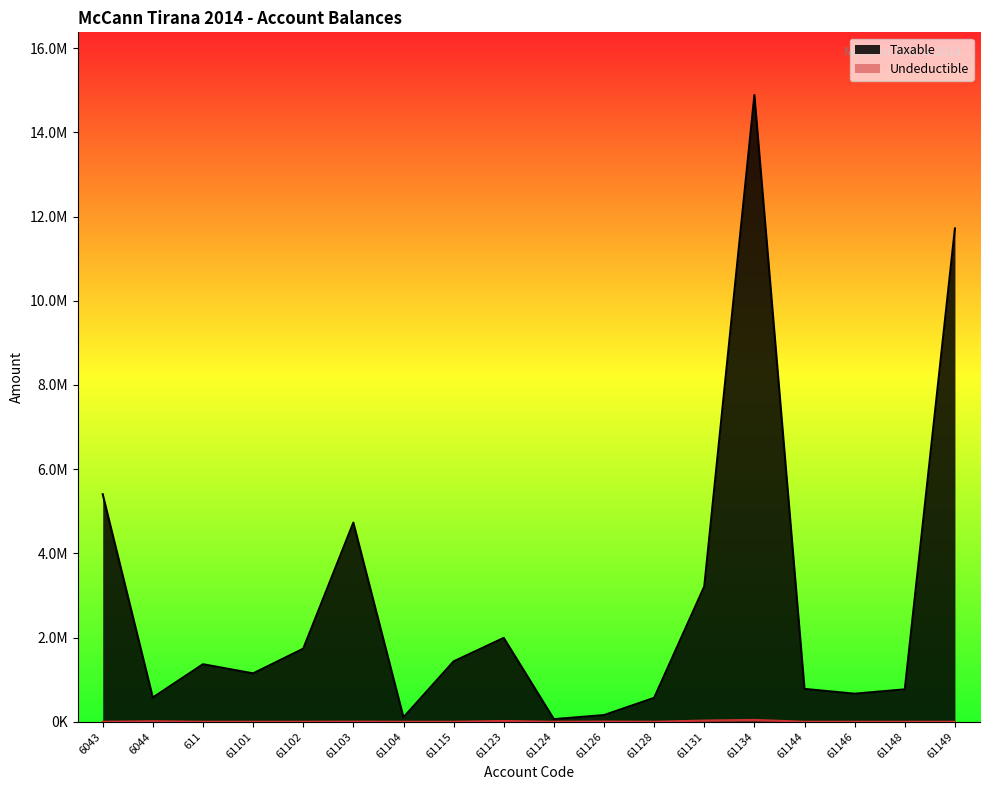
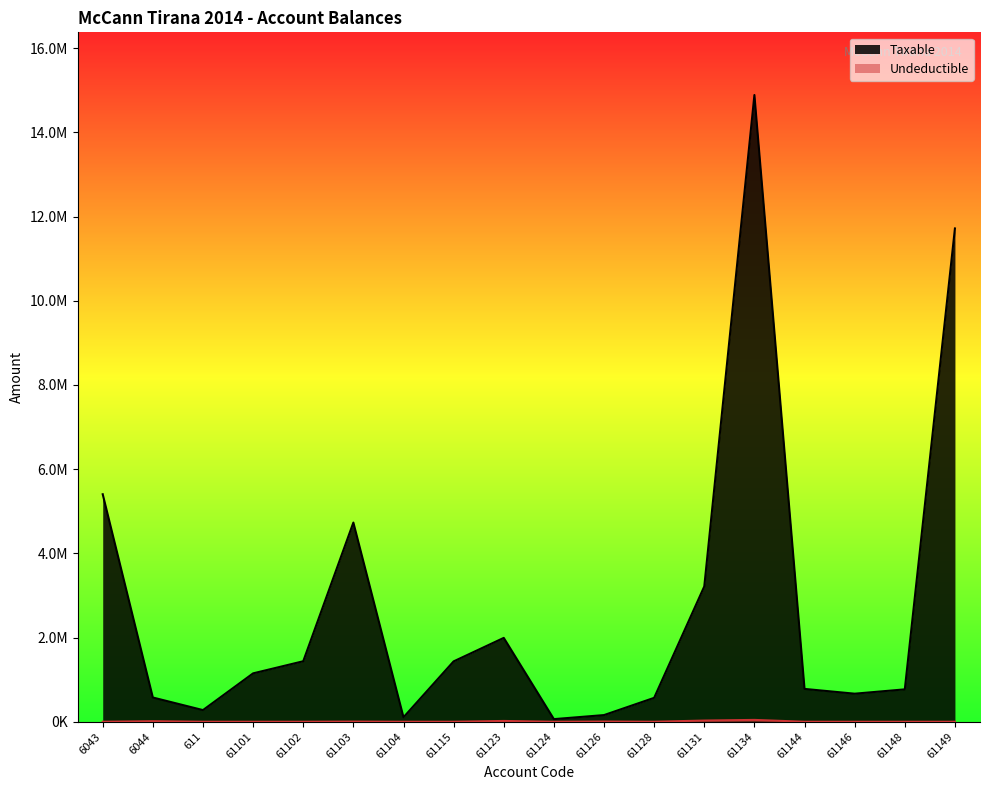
Taxable, 611: 1400000 -> 300000
Taxable, 61102: 1700000 -> 1400000
